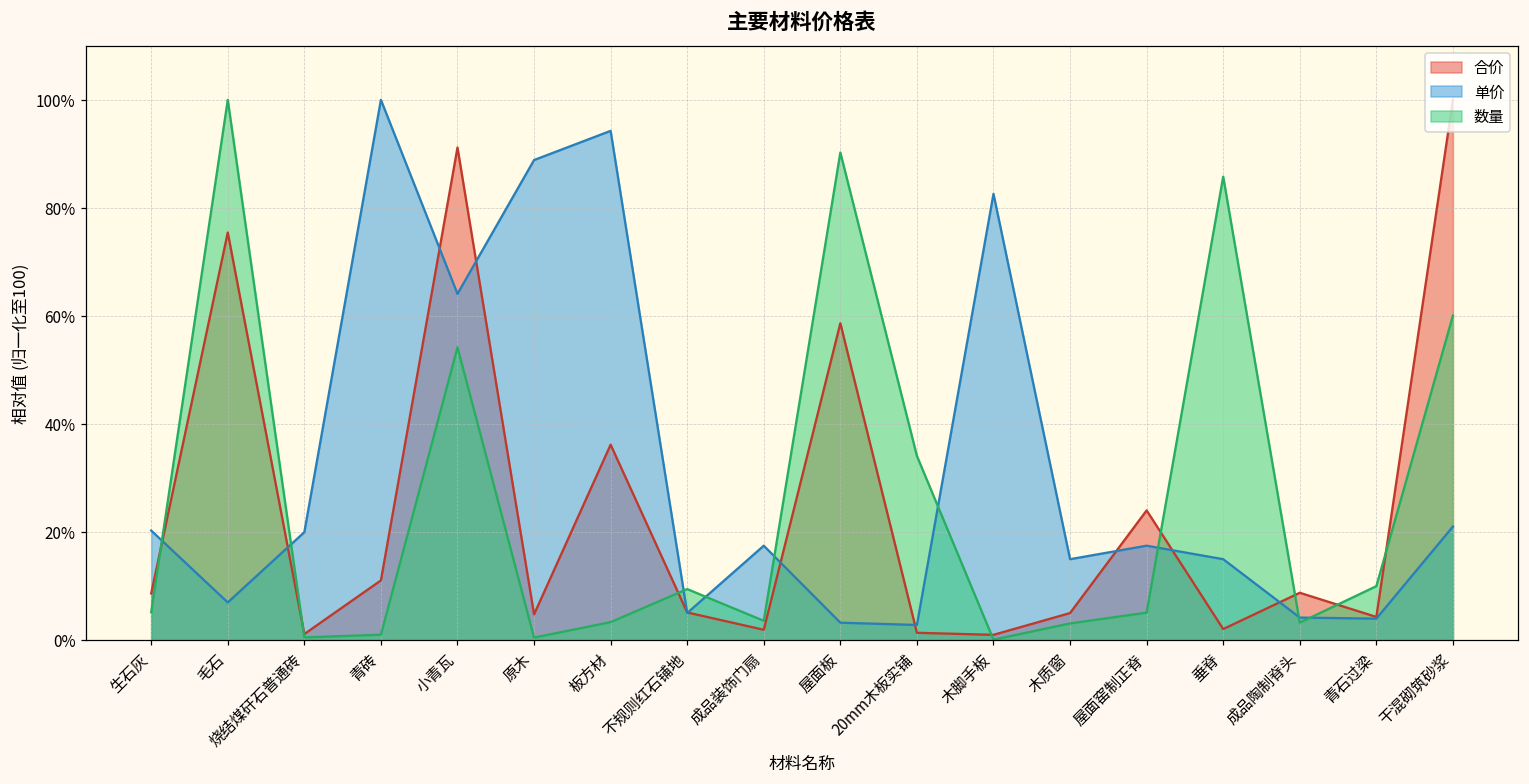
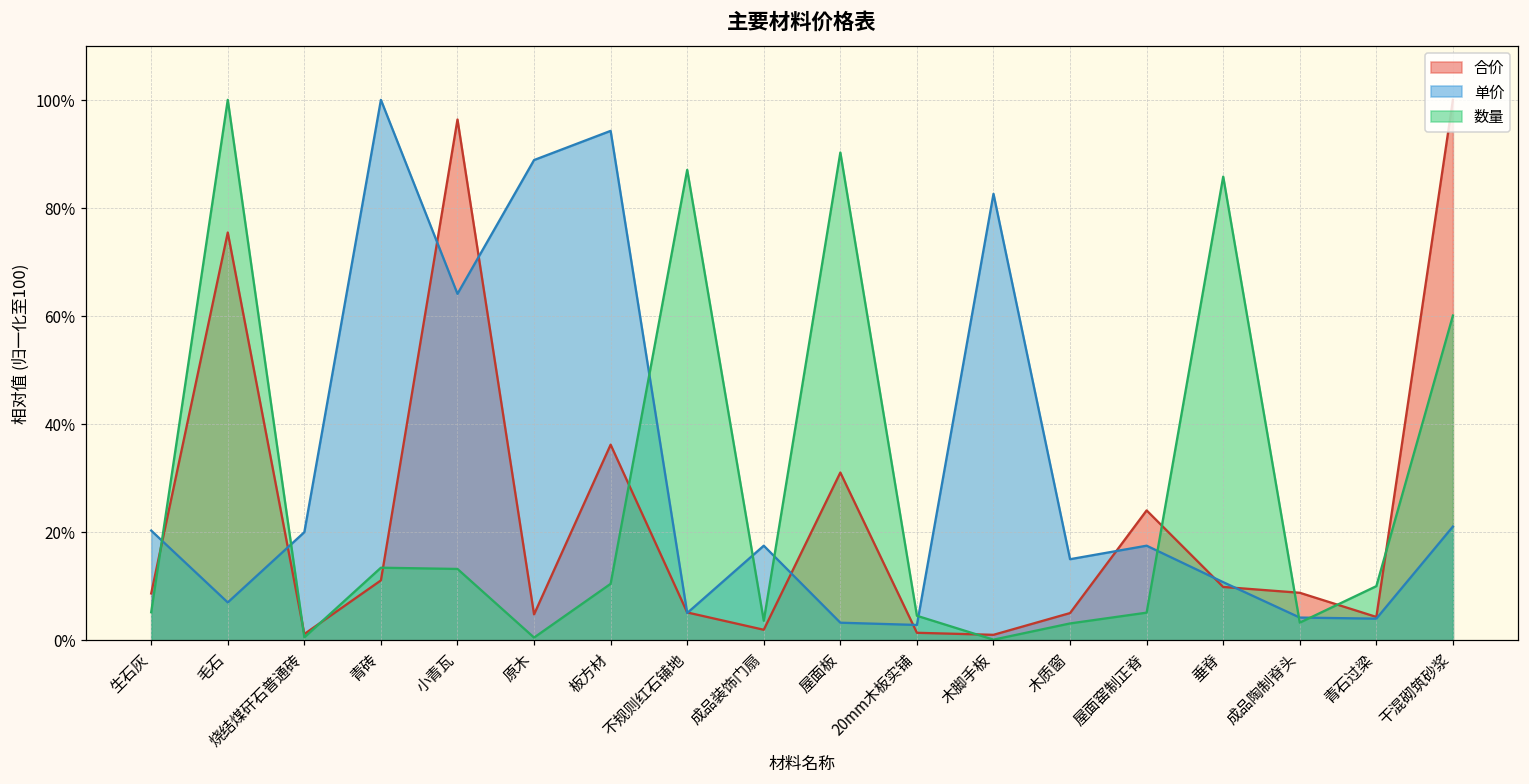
数量, 青砖: 1% -> 13%
合价, 小青瓦: 91% -> 96%
数量, 小青瓦: 54% -> 13%
数量, 板方材: 3% -> 10%
数量, 不规则红石铺地: 9% -> 87%
合价, 屋面板: 59% -> 31%
数量, 20mm木板实铺: 34% -> 5%
合价, 垂脊: 2% -> 10%
单价, 垂脊: 15% -> 11%
